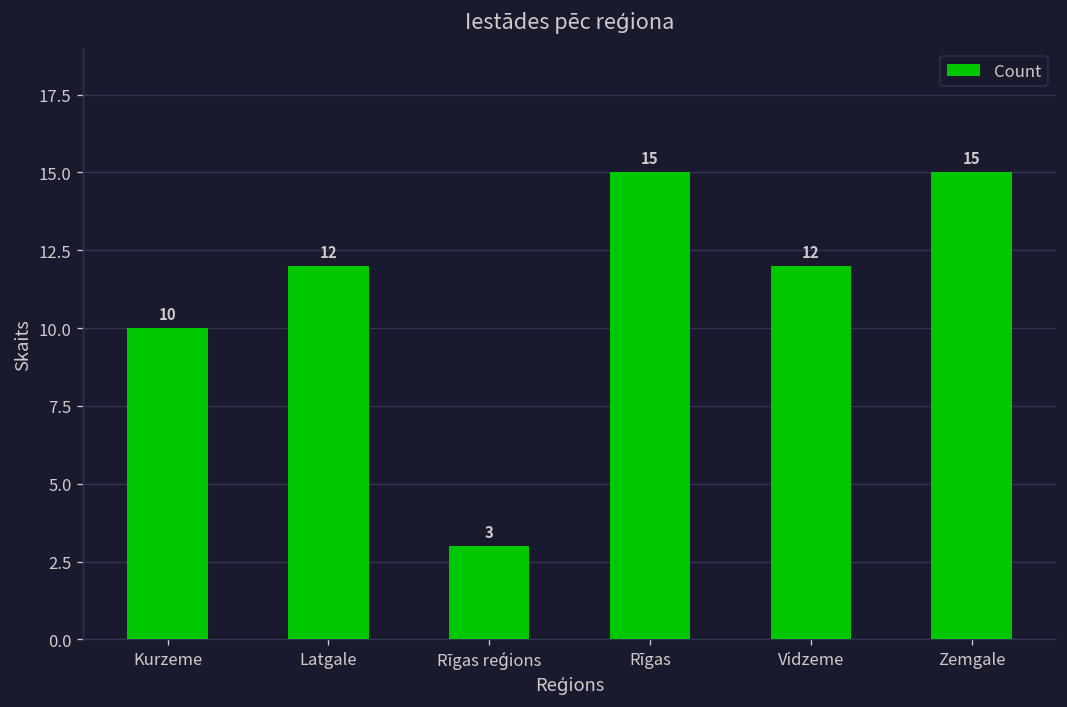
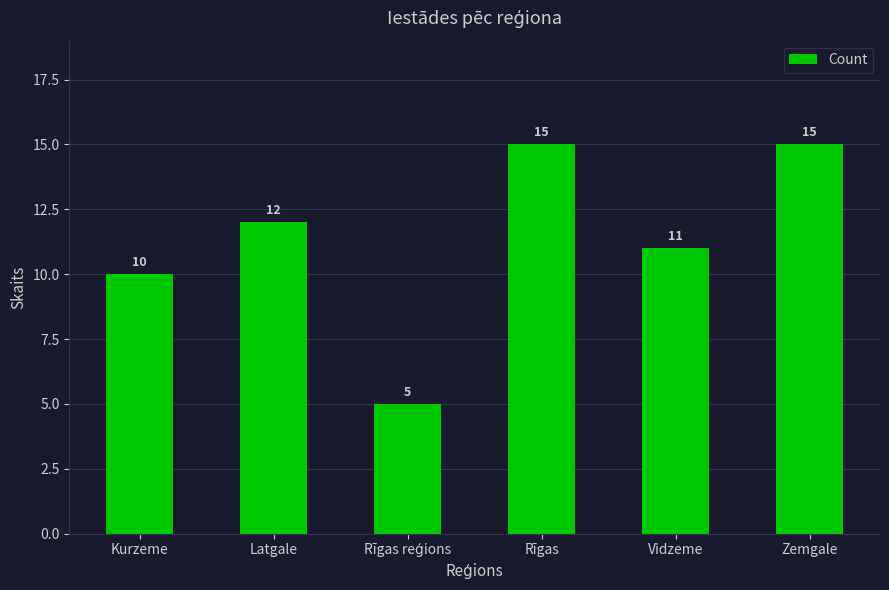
Rīgas reģions: 3 -> 5
Vidzeme: 12 -> 11
